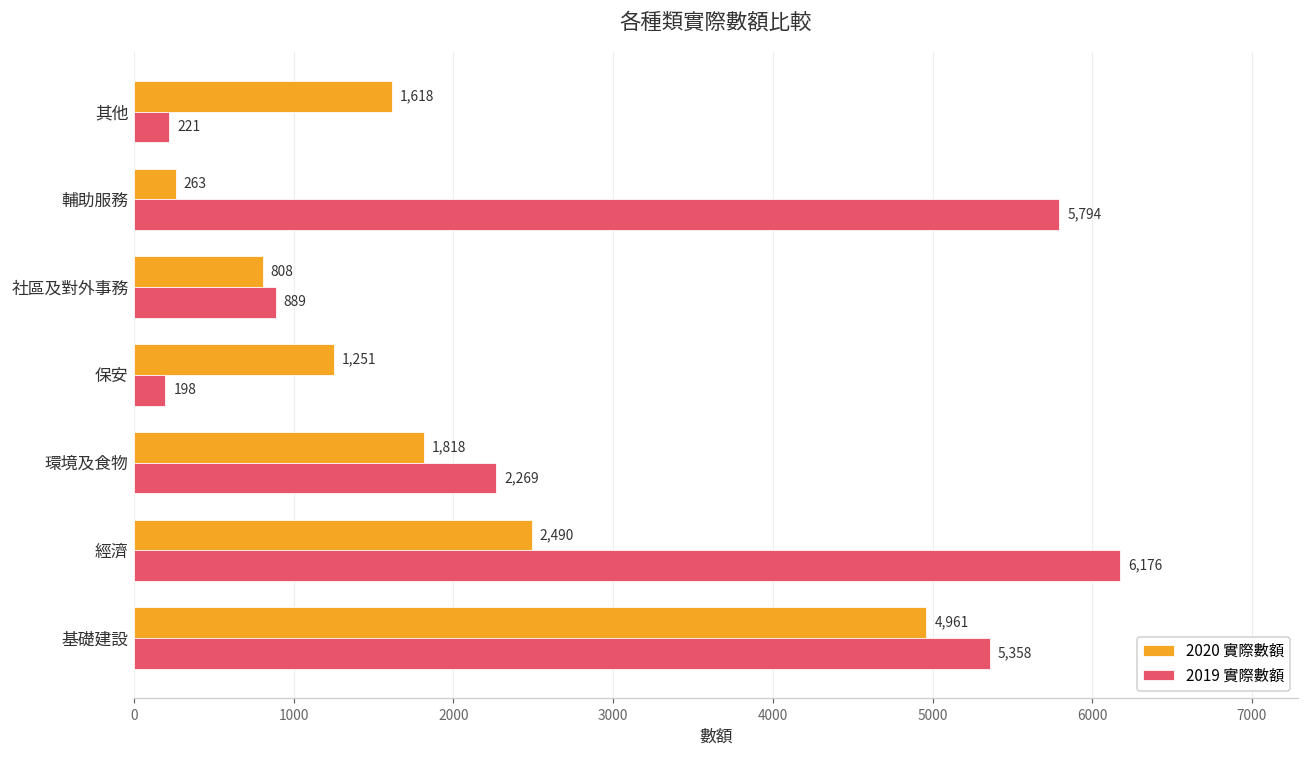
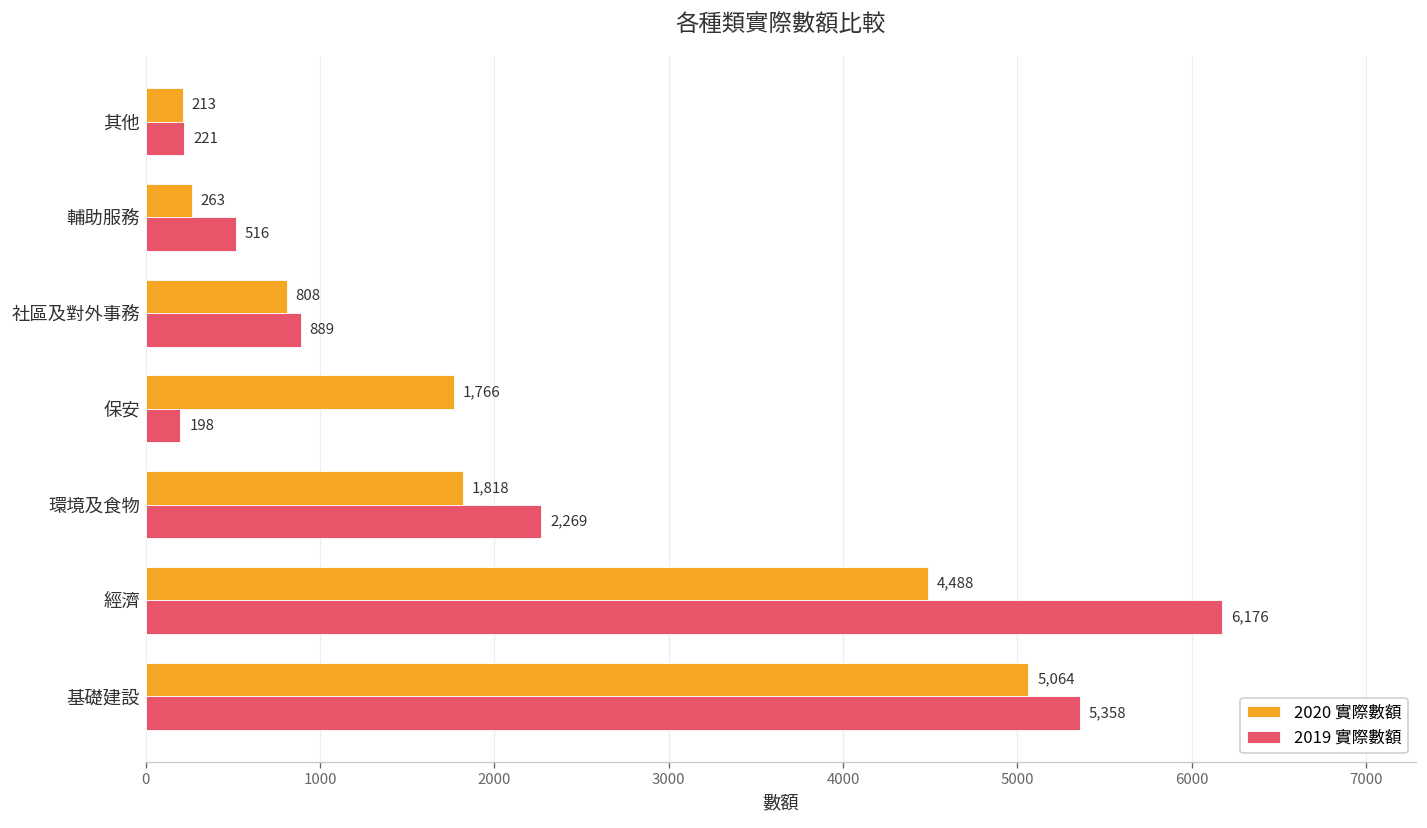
2020 實際數額, 其他: 1,618 -> 213
2019 實際數額, 輔助服務: 5,794 -> 516
2020 實際數額, 保安: 1,251 -> 1,766
2020 實際數額, 經濟: 2,490 -> 4,488
2020 實際數額, 基礎建設: 4,961 -> 5,064
